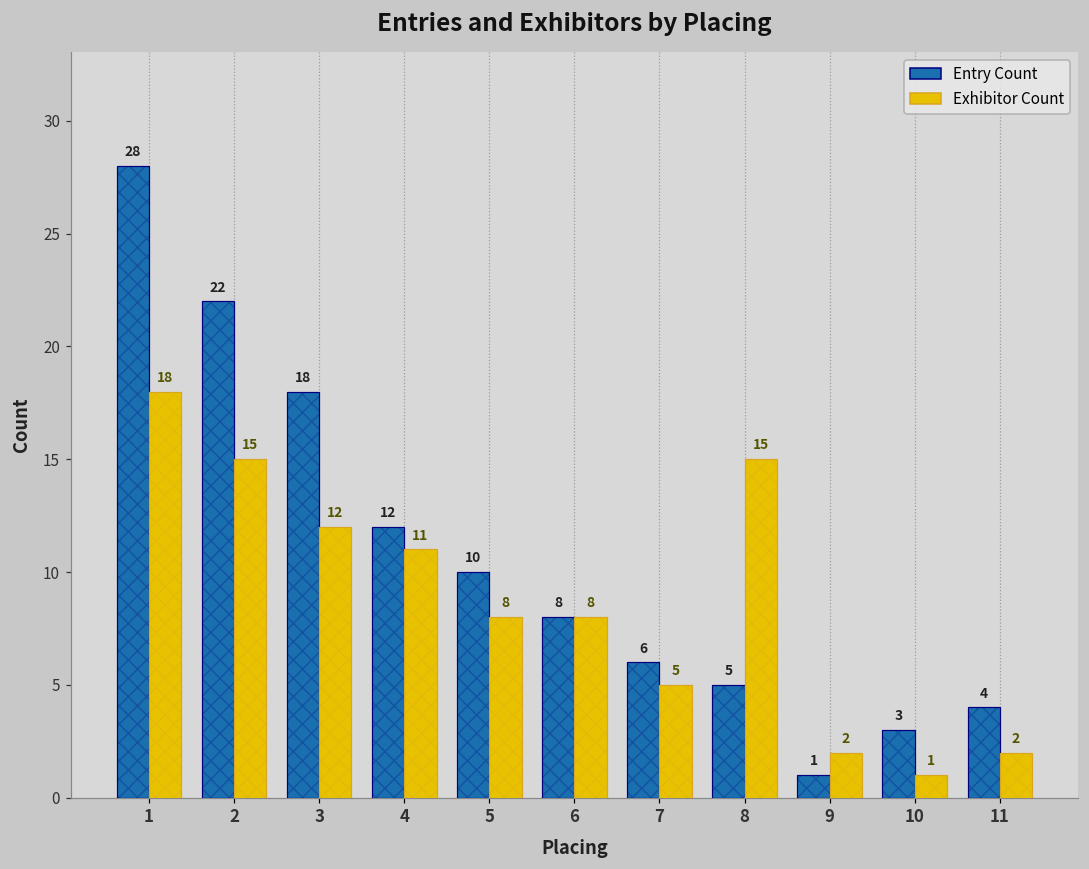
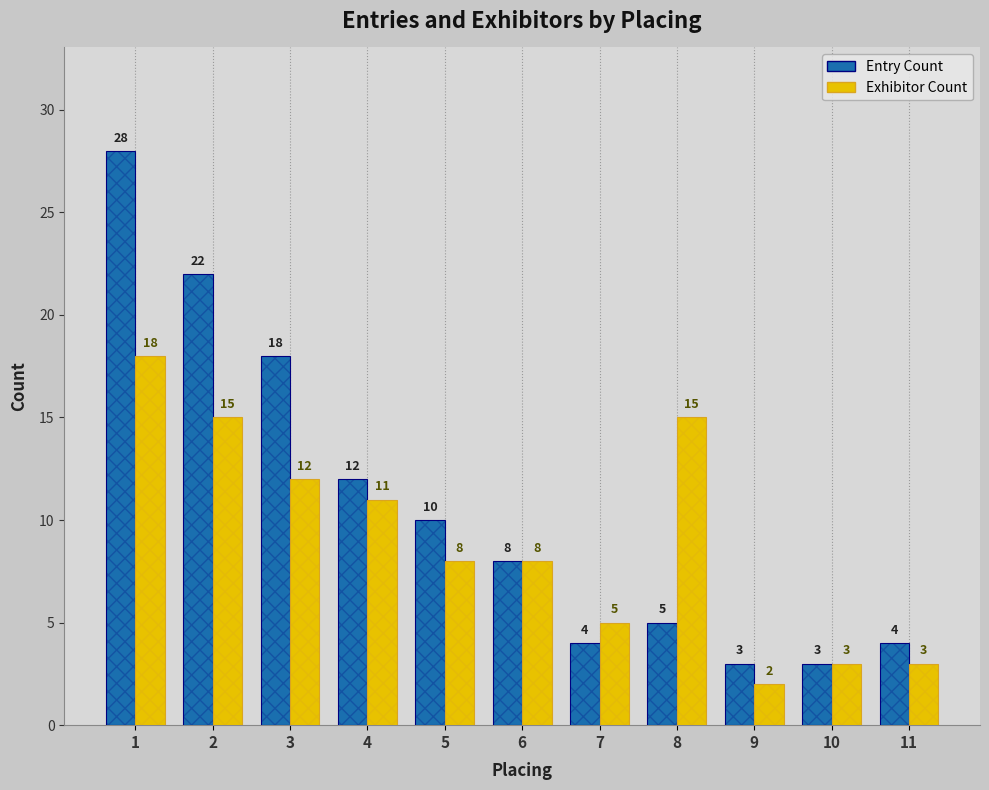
Entry Count, 7: 6 -> 4
Entry Count, 9: 1 -> 3
Exhibitor Count, 10: 1 -> 3
Exhibitor Count, 11: 2 -> 3
